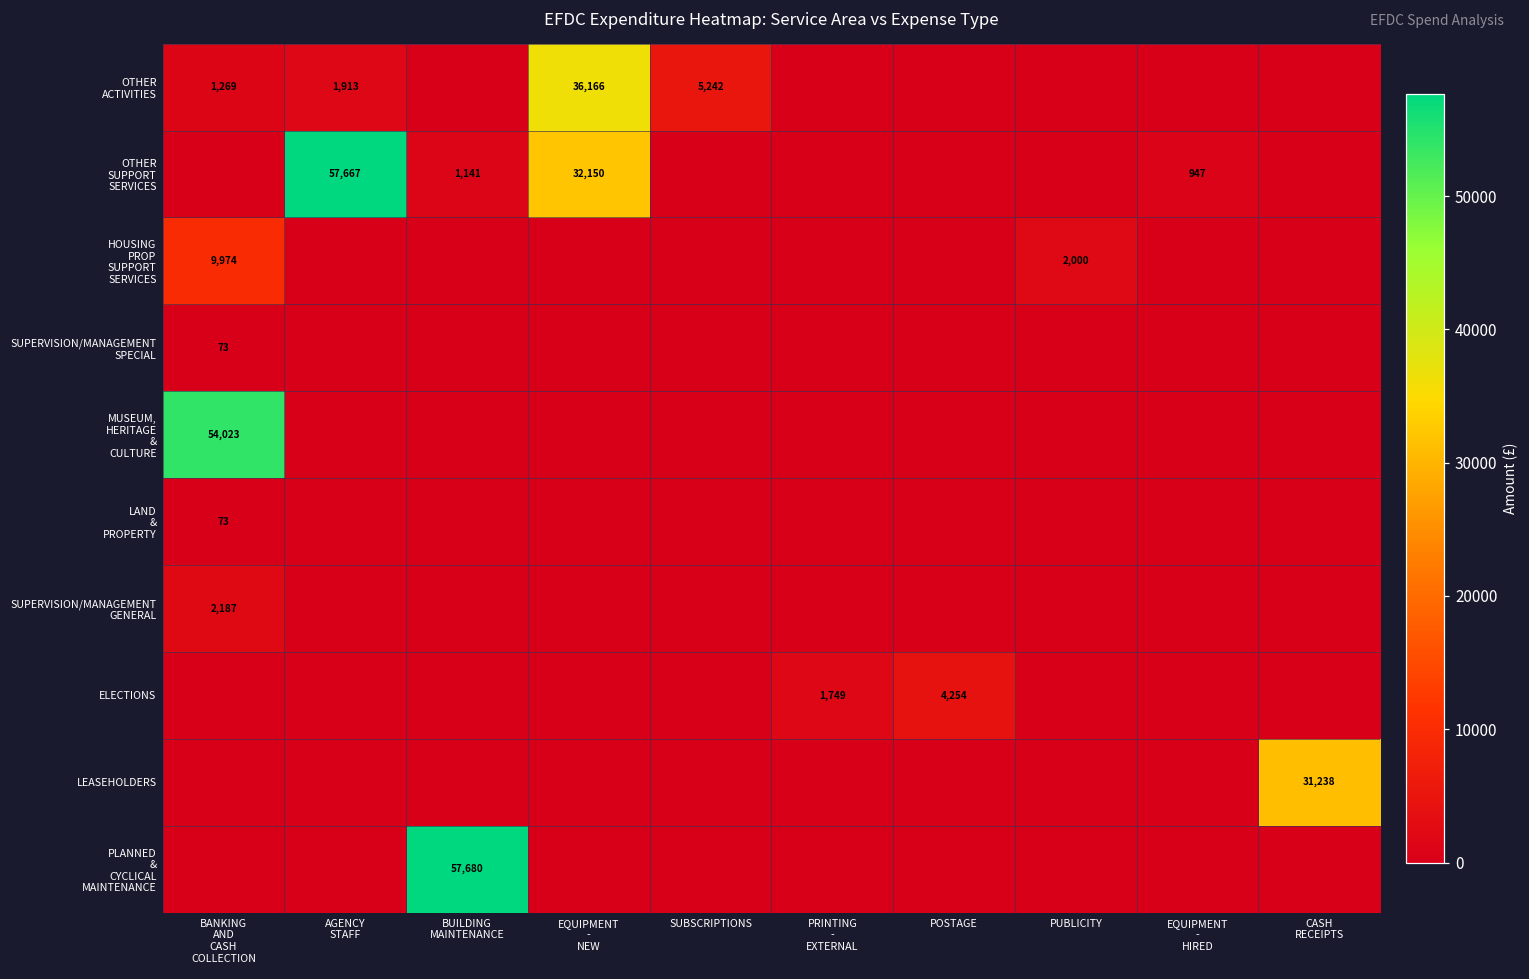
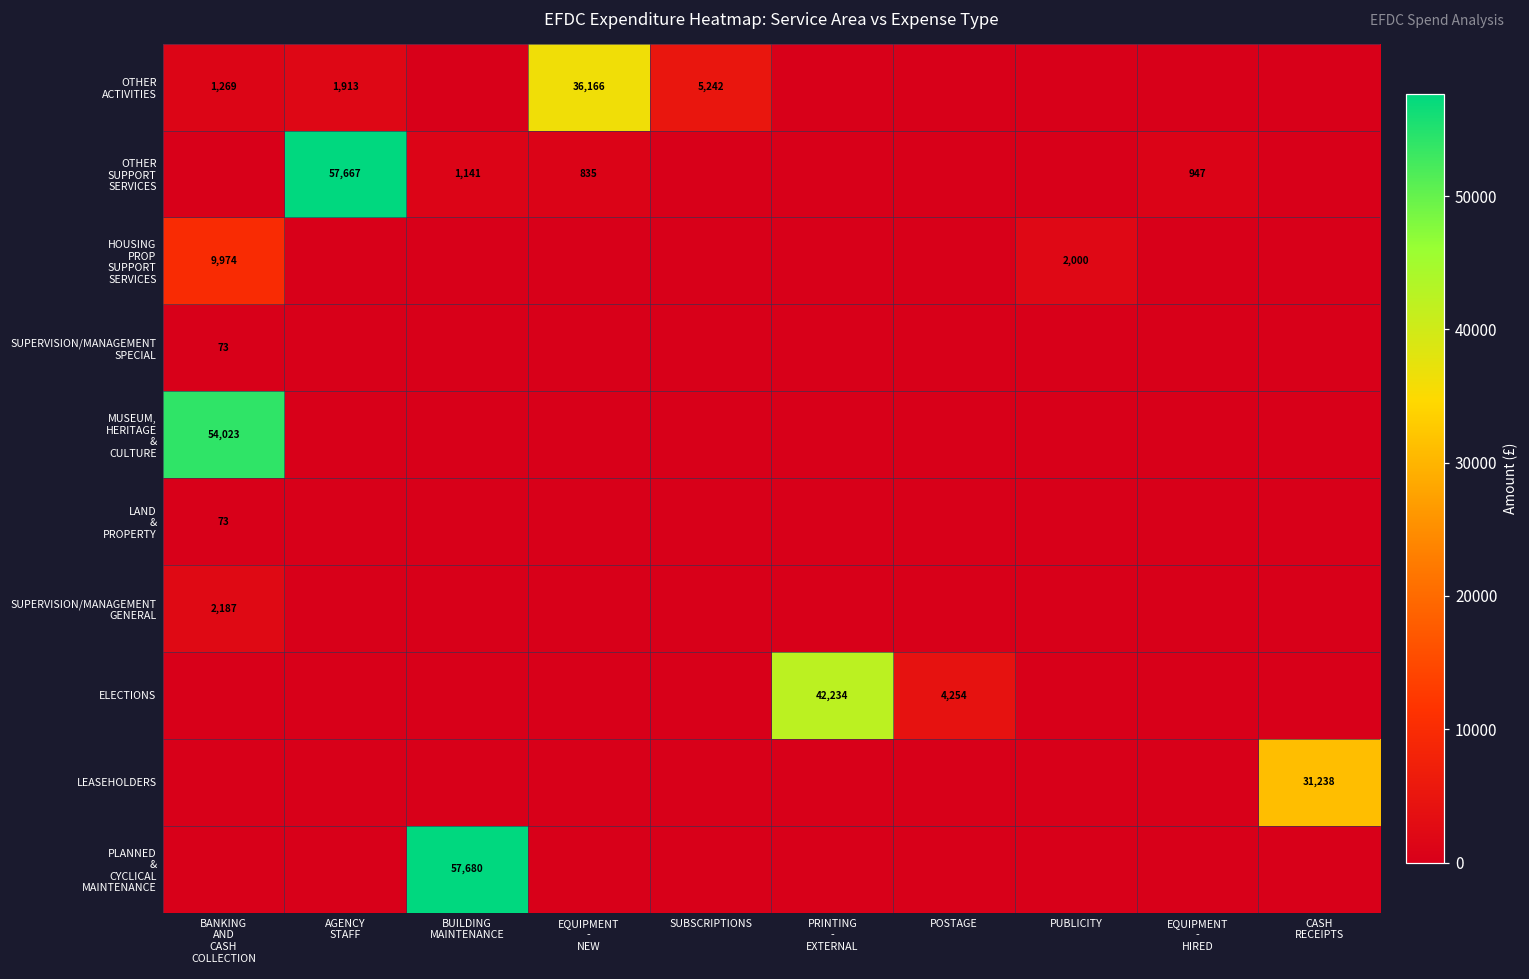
OTHER SUPPORT SERVICES, EQUIPMENT - NEW: 32,150 -> 835
ELECTIONS, PRINTING - EXTERNAL: 1,749 -> 42,234
